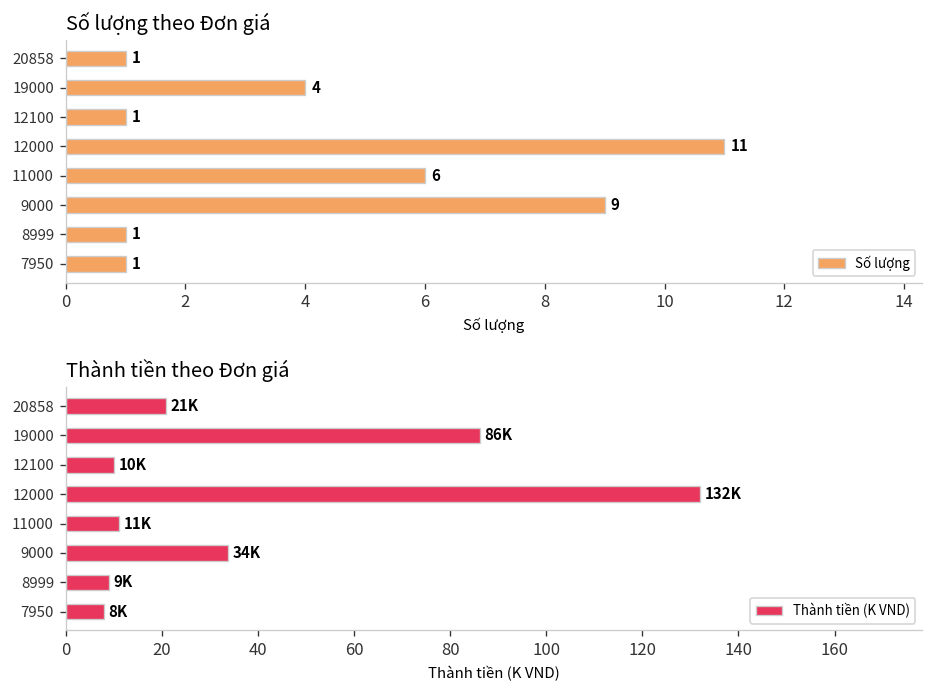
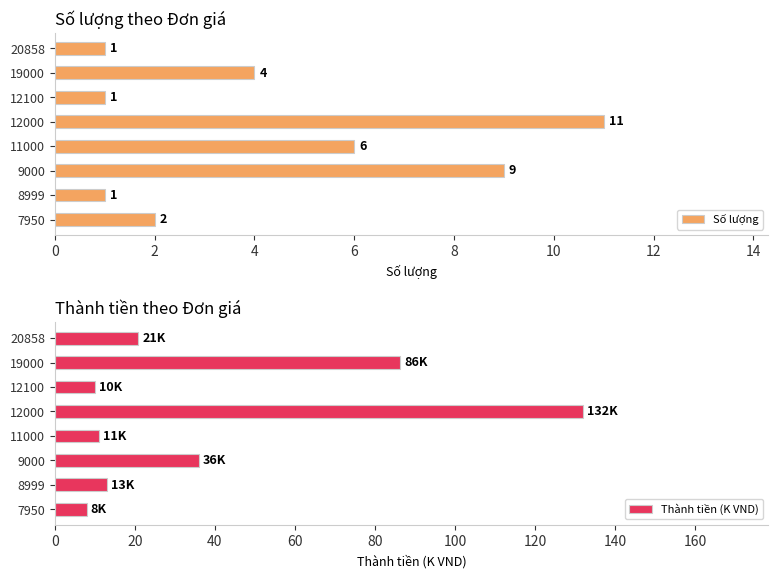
Số lượng theo Đơn giá, 7950: 1 -> 2
Thành tiền theo Đơn giá, 9000: 34K -> 36K
Thành tiền theo Đơn giá, 8999: 9K -> 13K
